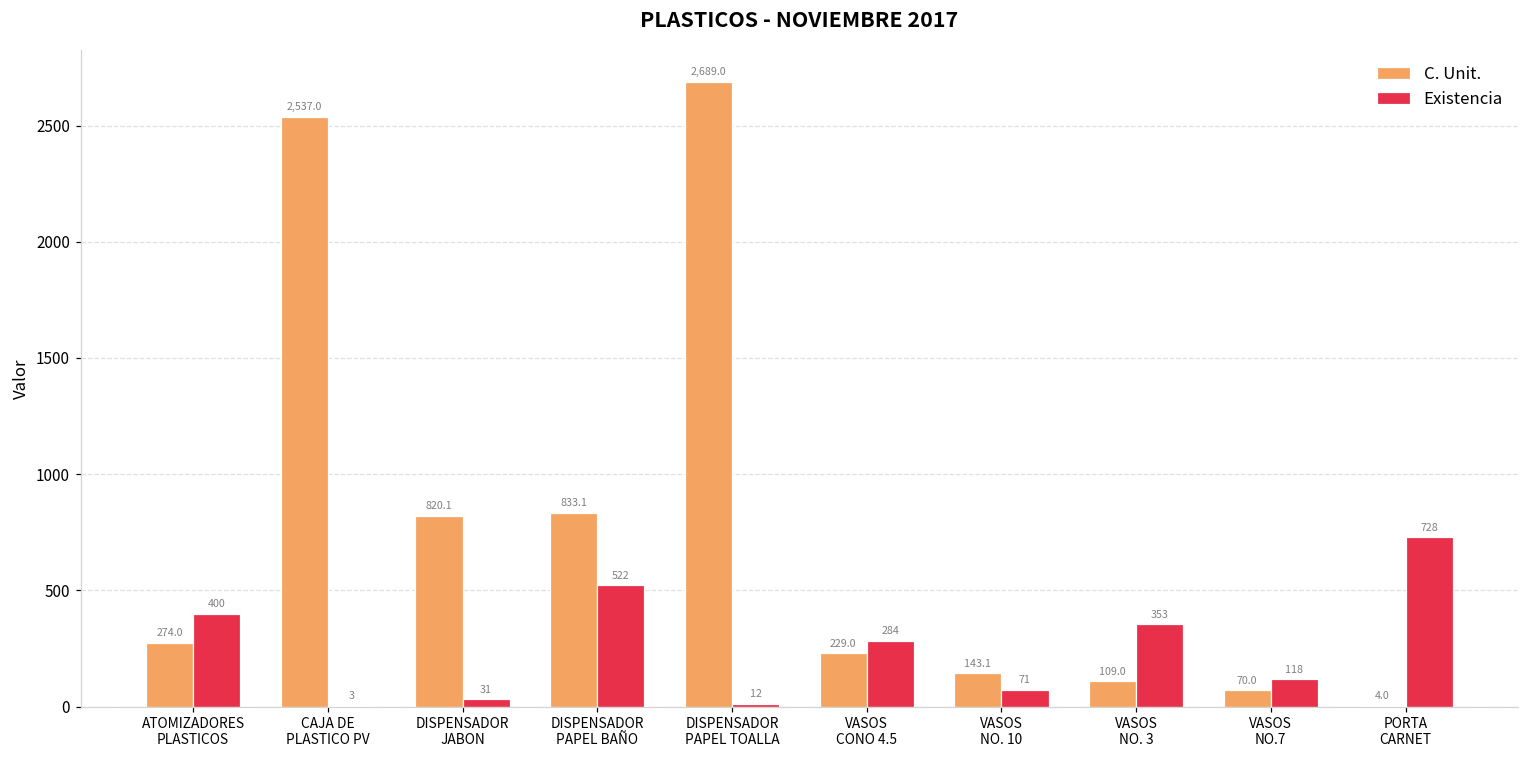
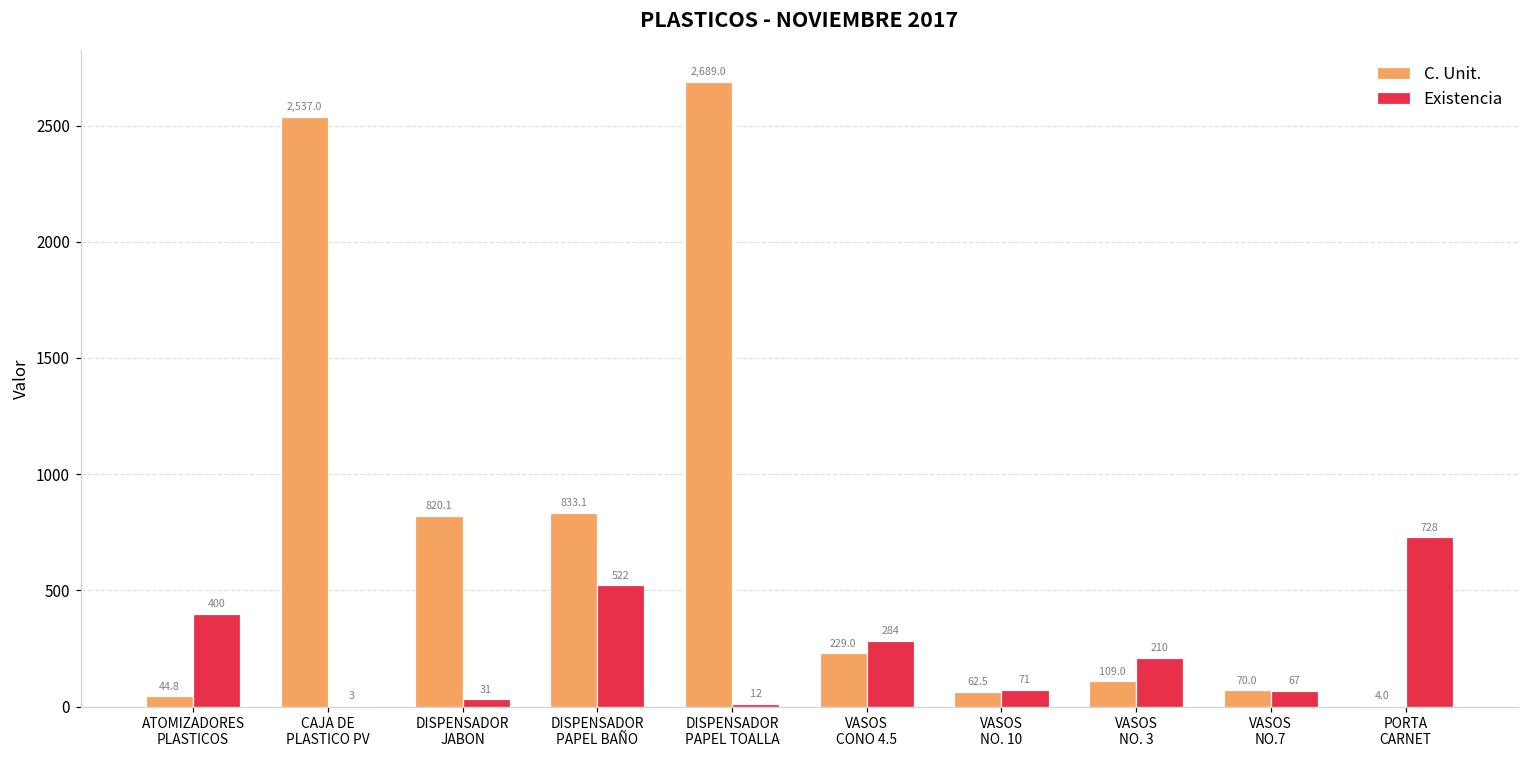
C. Unit., ATOMIZADORES PLASTICOS: 274.0 -> 44.8
C. Unit., VASOS NO. 10: 143.1 -> 62.5
Existencia, VASOS NO. 3: 353 -> 210
Existencia, VASOS NO.7: 118 -> 67
